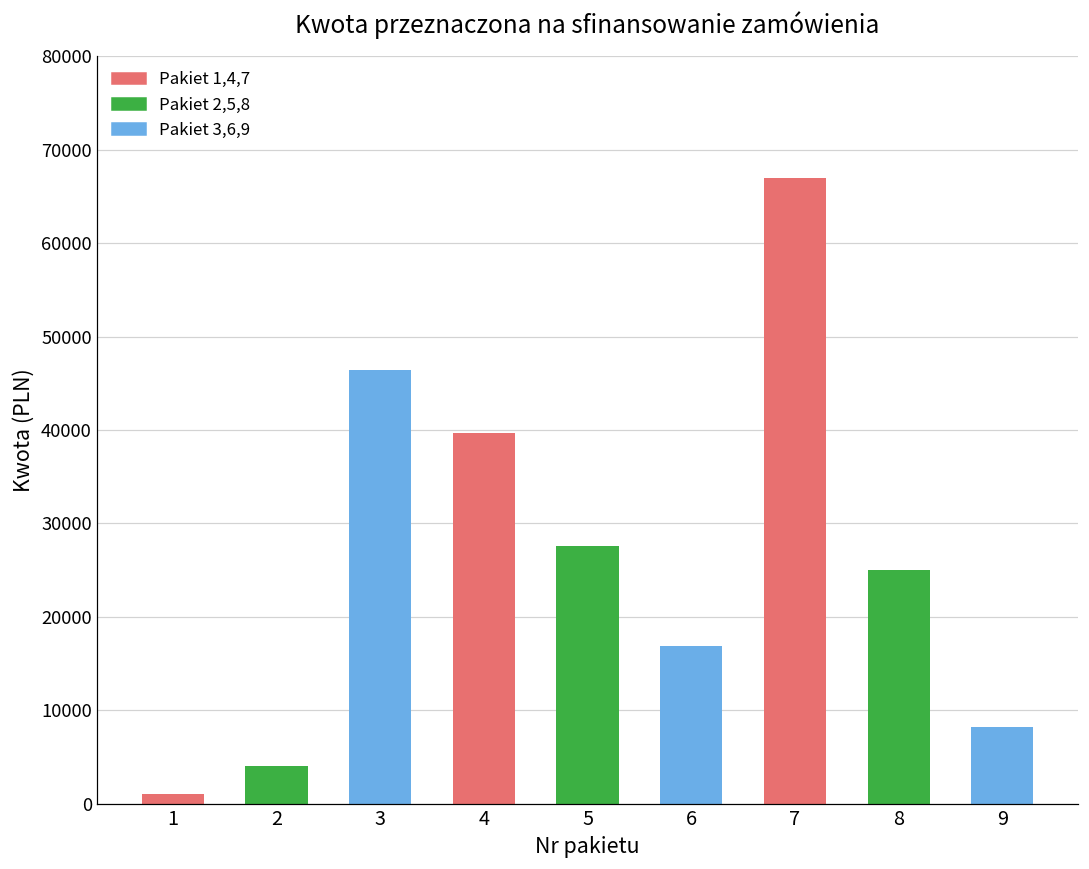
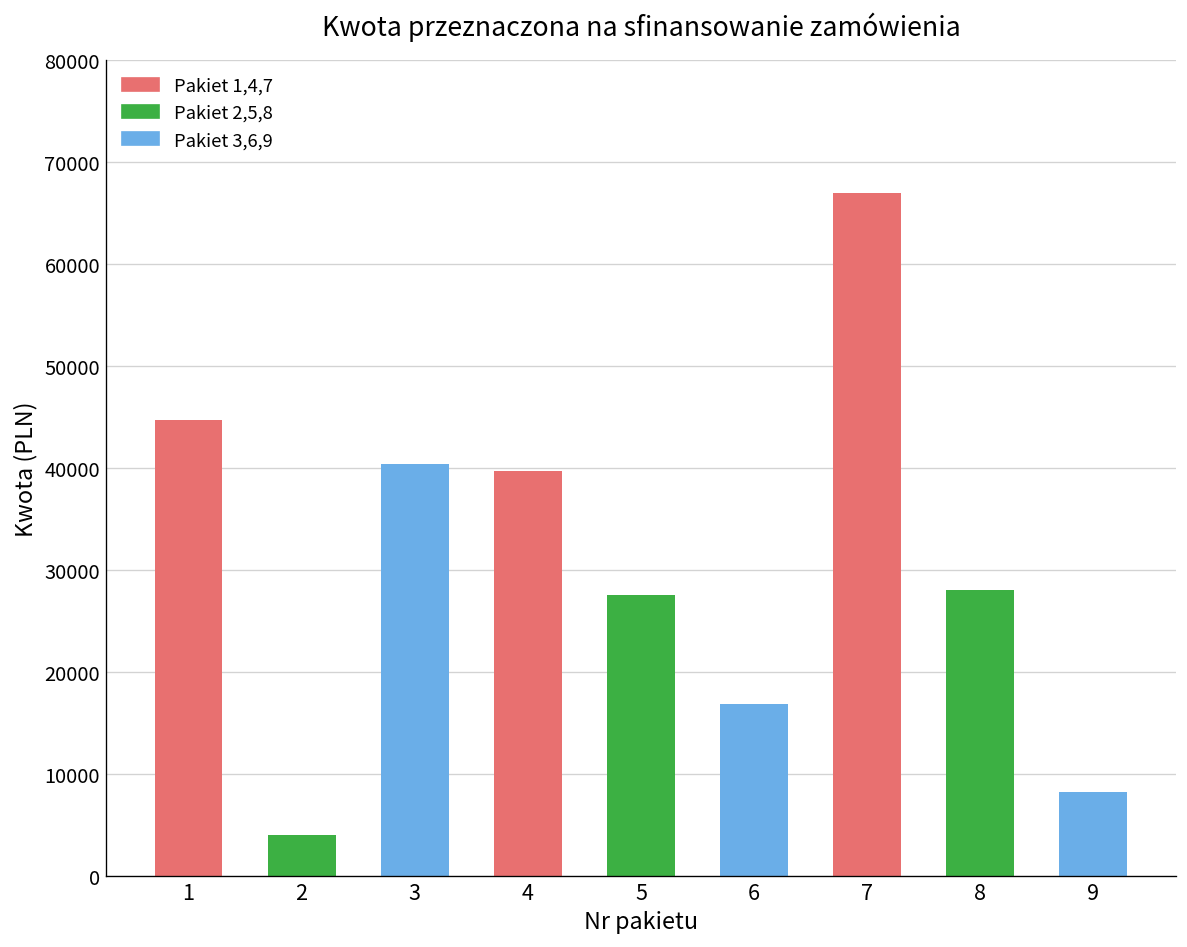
1: 1000 -> 45000
3: 46000 -> 40000
8: 25000 -> 28000
